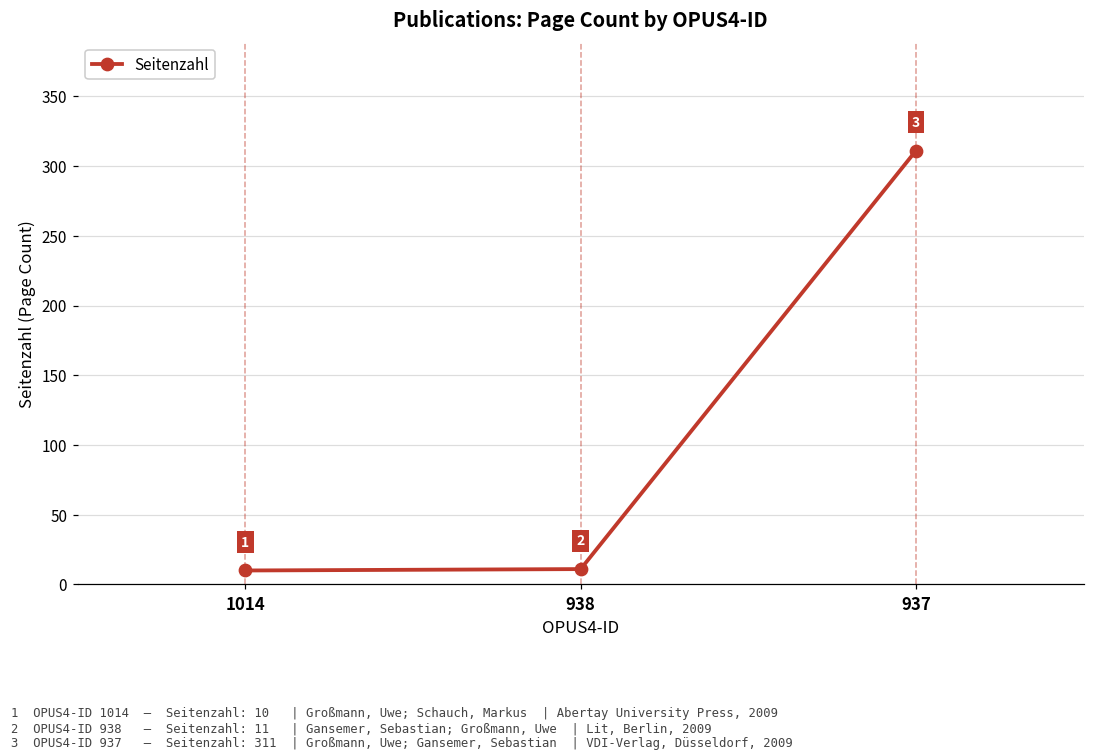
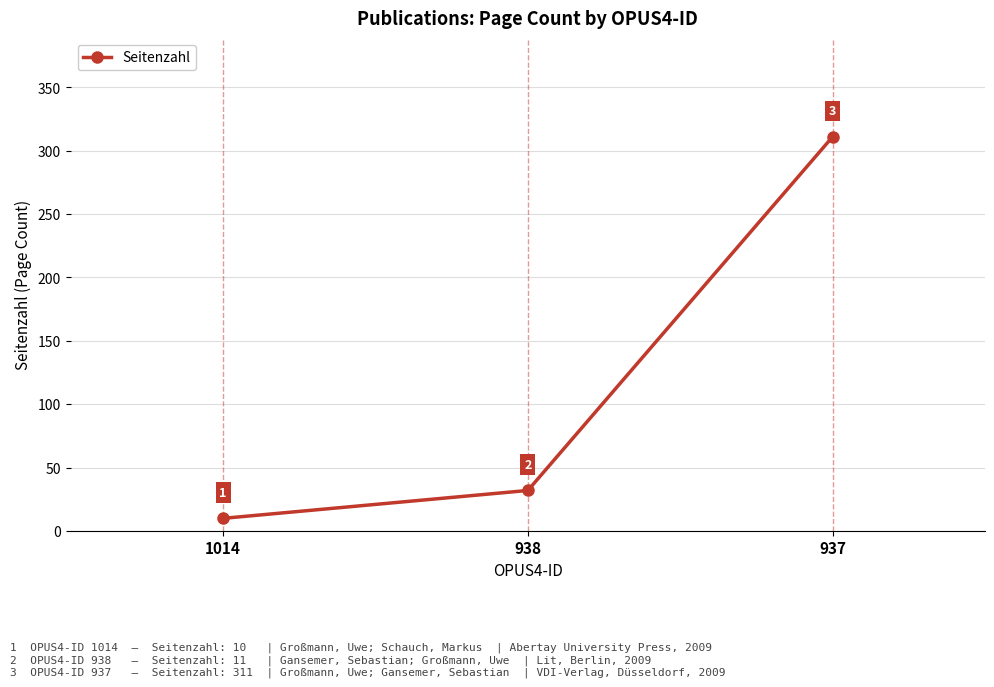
938: 11 -> 32
